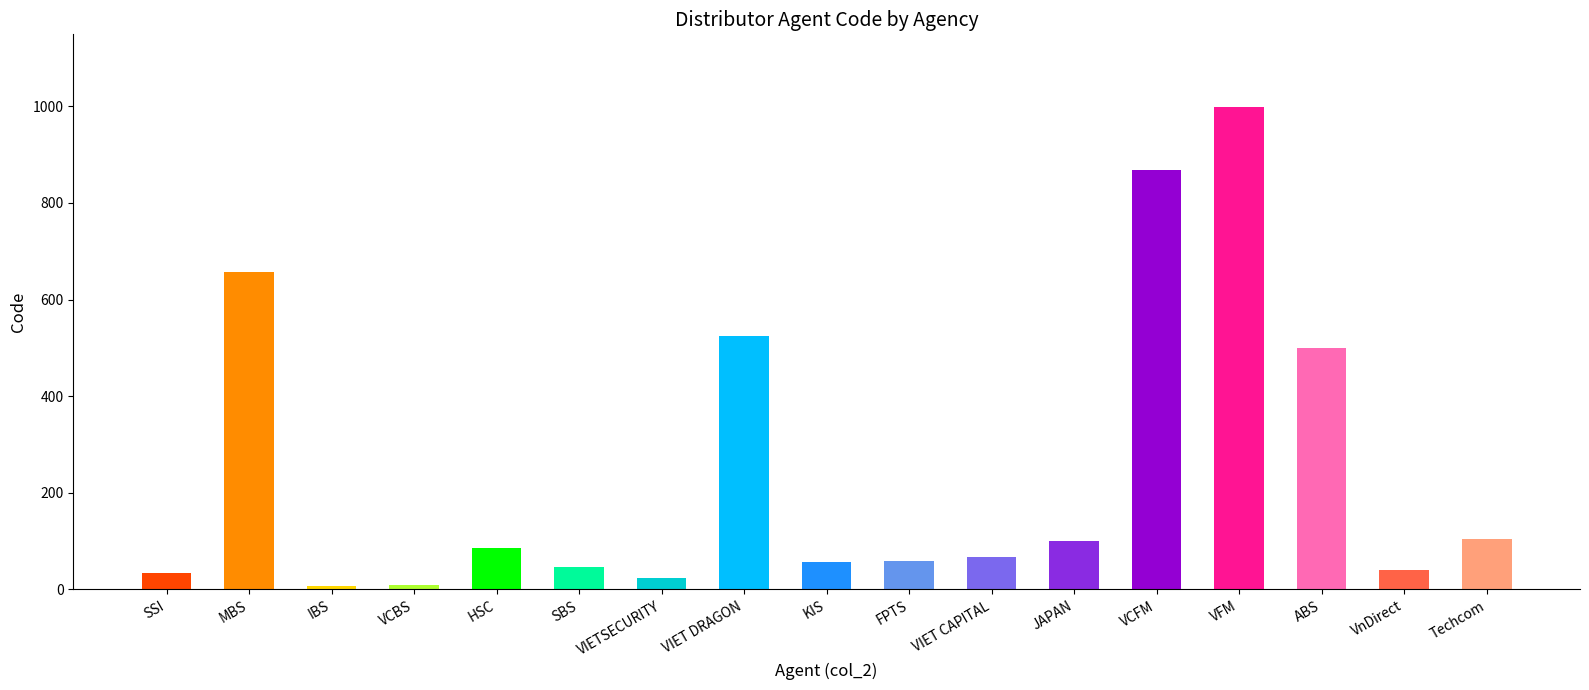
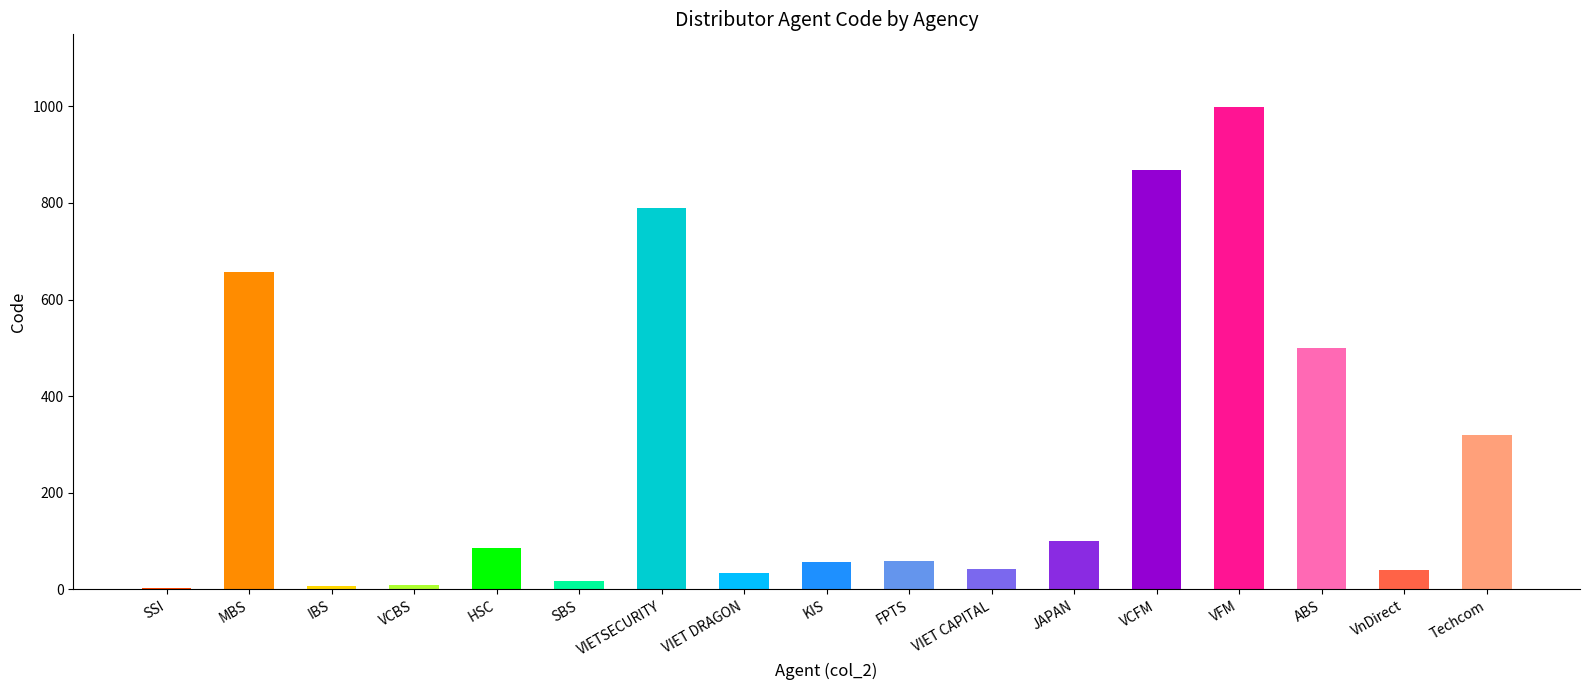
SSI: 30 -> 0
SBS: 50 -> 20
VIETSECURITY: 20 -> 790
VIET DRAGON: 520 -> 30
VIET CAPITAL: 70 -> 40
Techcom: 110 -> 320
